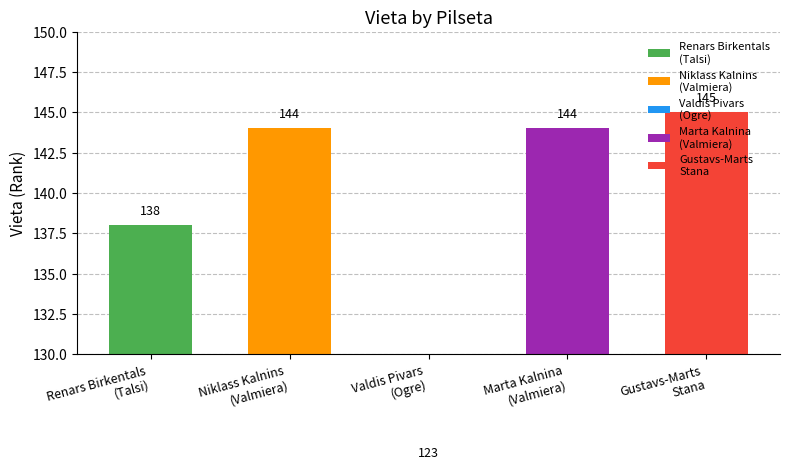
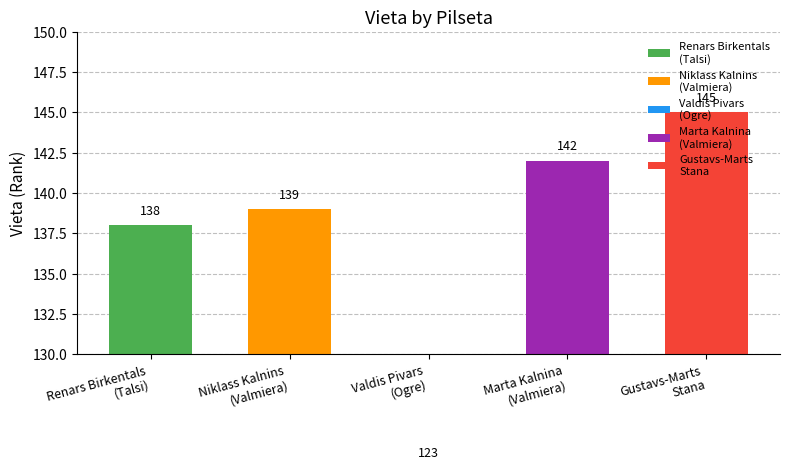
Niklass Kalnins (Valmiera): 144 -> 139
Marta Kalnina (Valmiera): 144 -> 142
